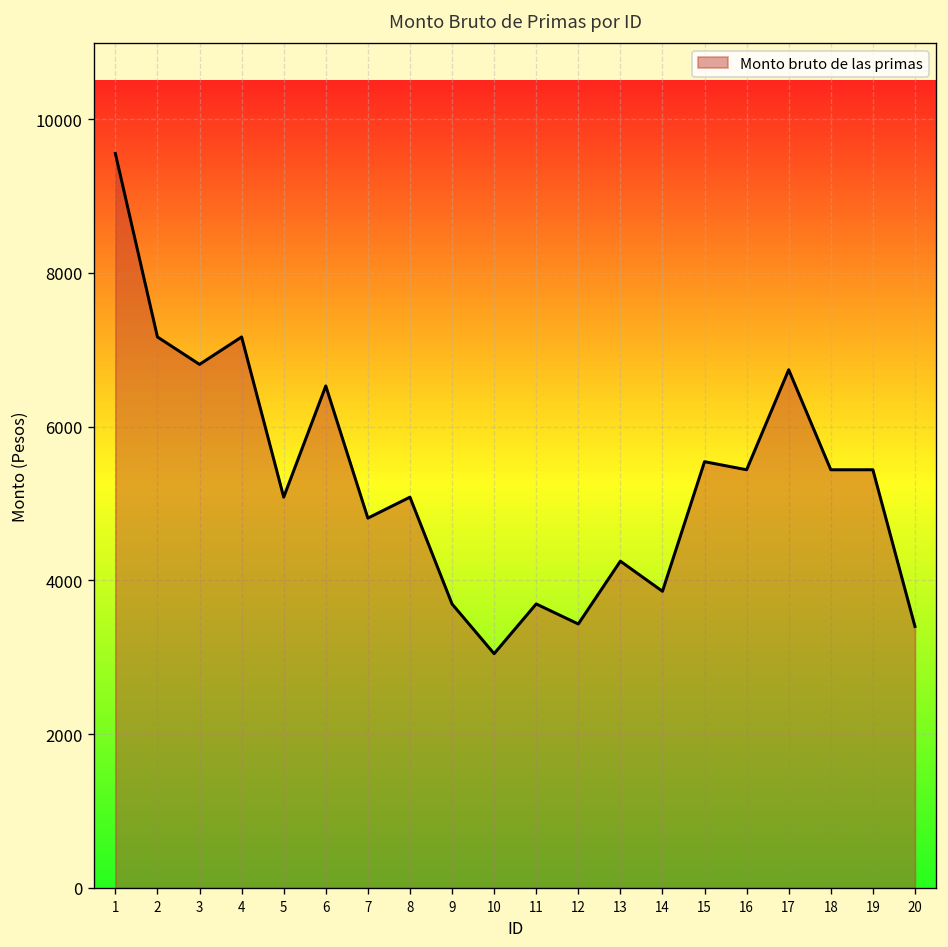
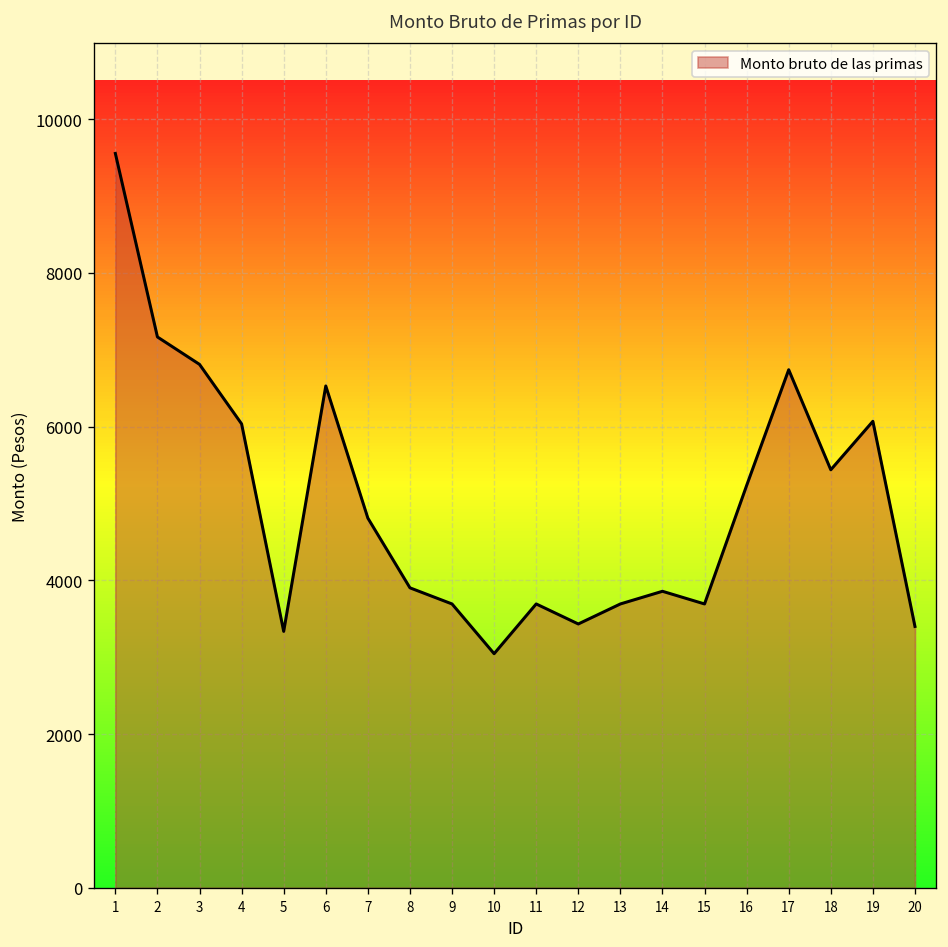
4: 7200 -> 6000
5: 5100 -> 3300
8: 5100 -> 3900
13: 4200 -> 3700
15: 5500 -> 3700
16: 5400 -> 5200
19: 5400 -> 6100
